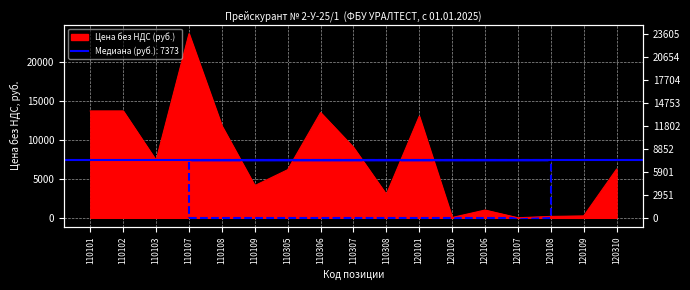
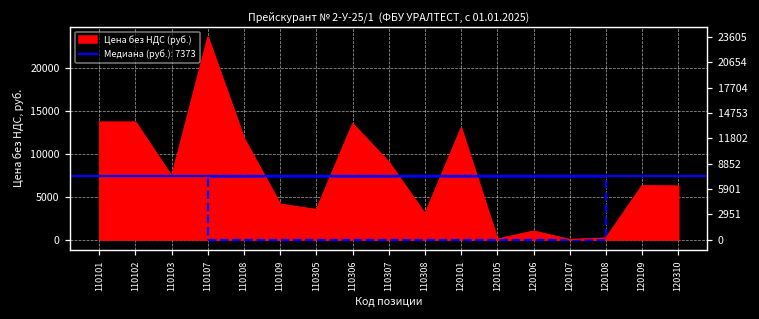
110305: 6000 -> 4000
120109: 0 -> 6000
